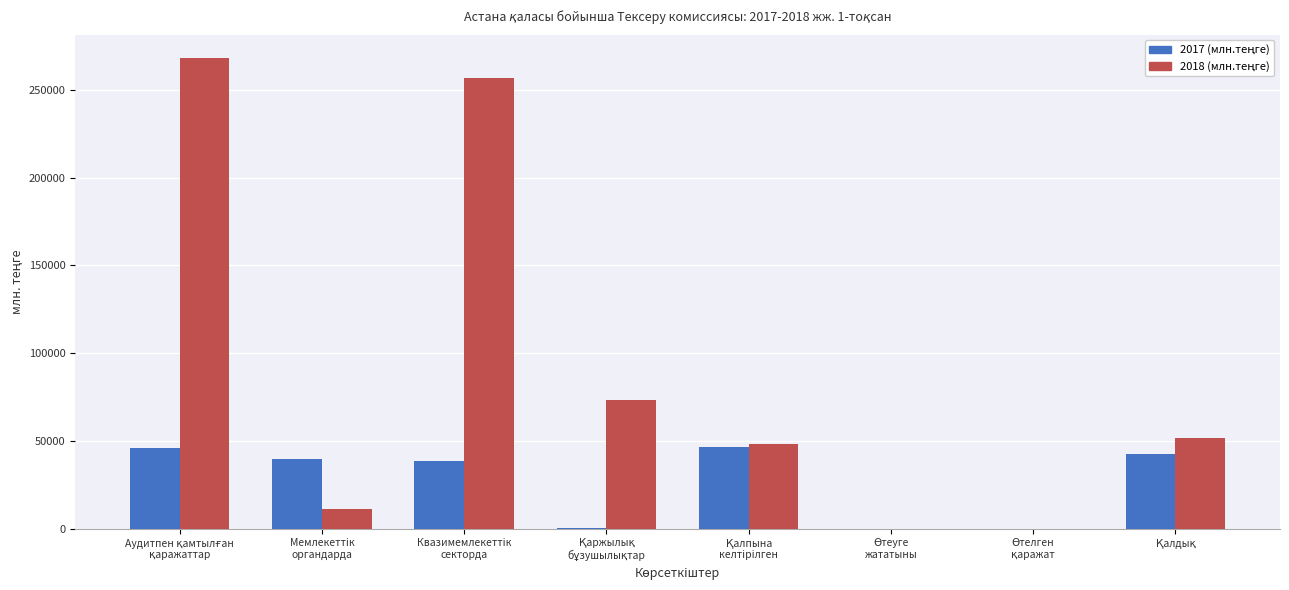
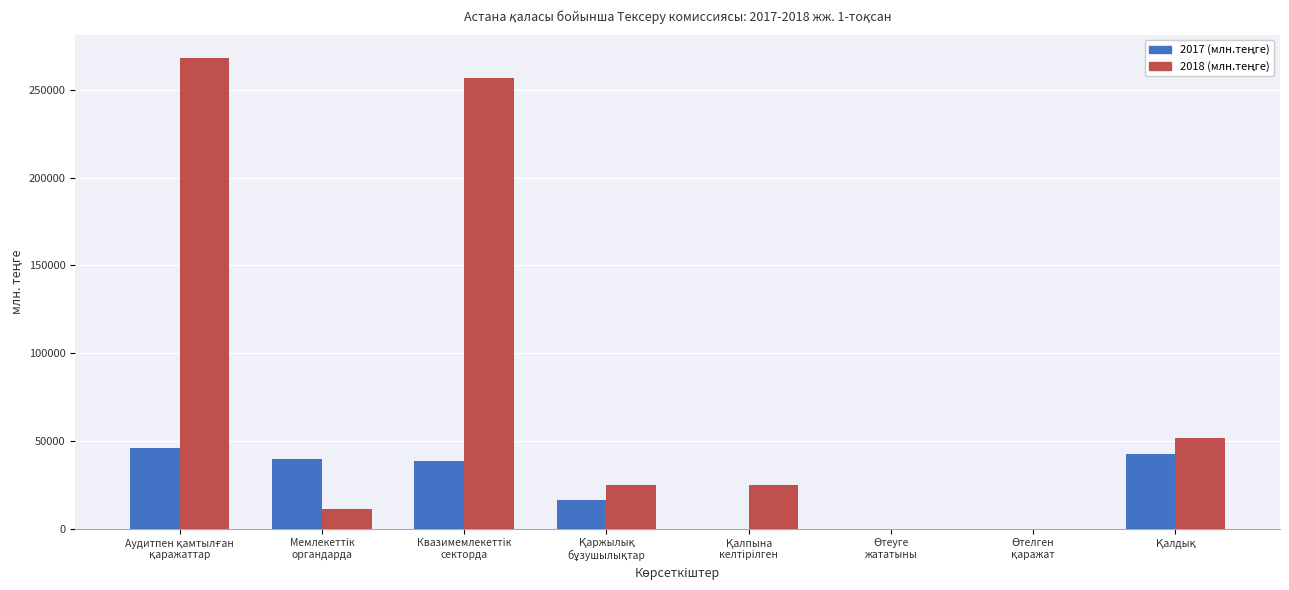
2017 (млн.теңге), Қаржылық бұзушылықтар: 0 -> 17000
2018 (млн.теңге), Қаржылық бұзушылықтар: 73000 -> 25000
2017 (млн.теңге), Қалпына келтірілген: 47000 -> 0
2018 (млн.теңге), Қалпына келтірілген: 48000 -> 25000
